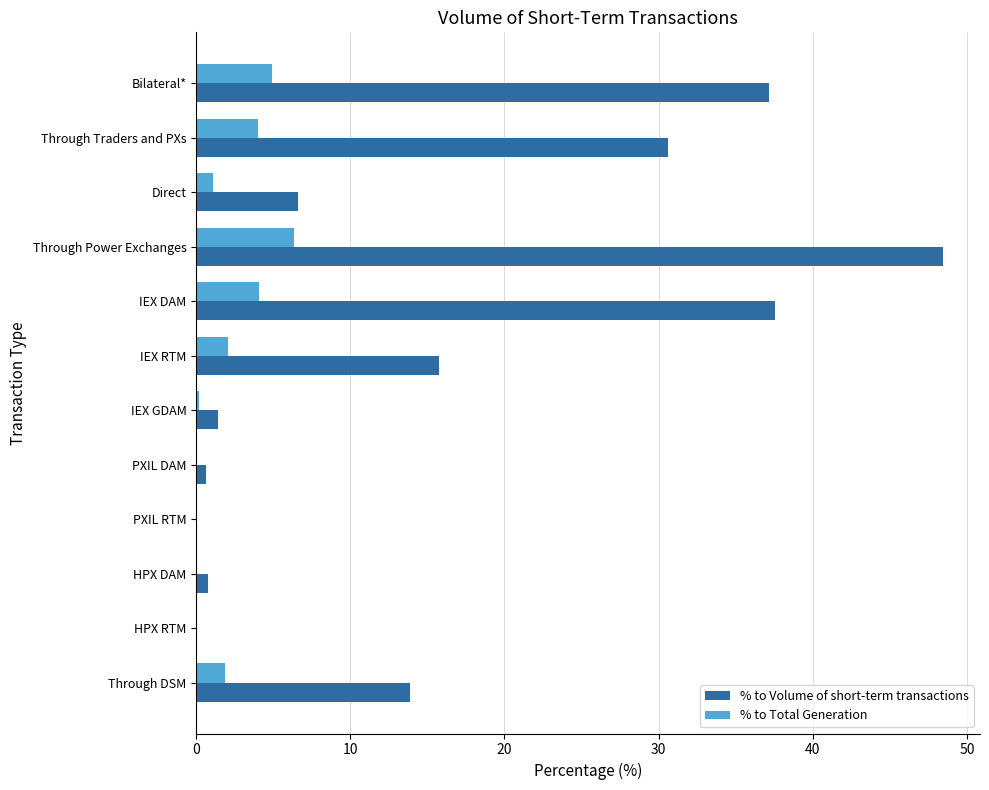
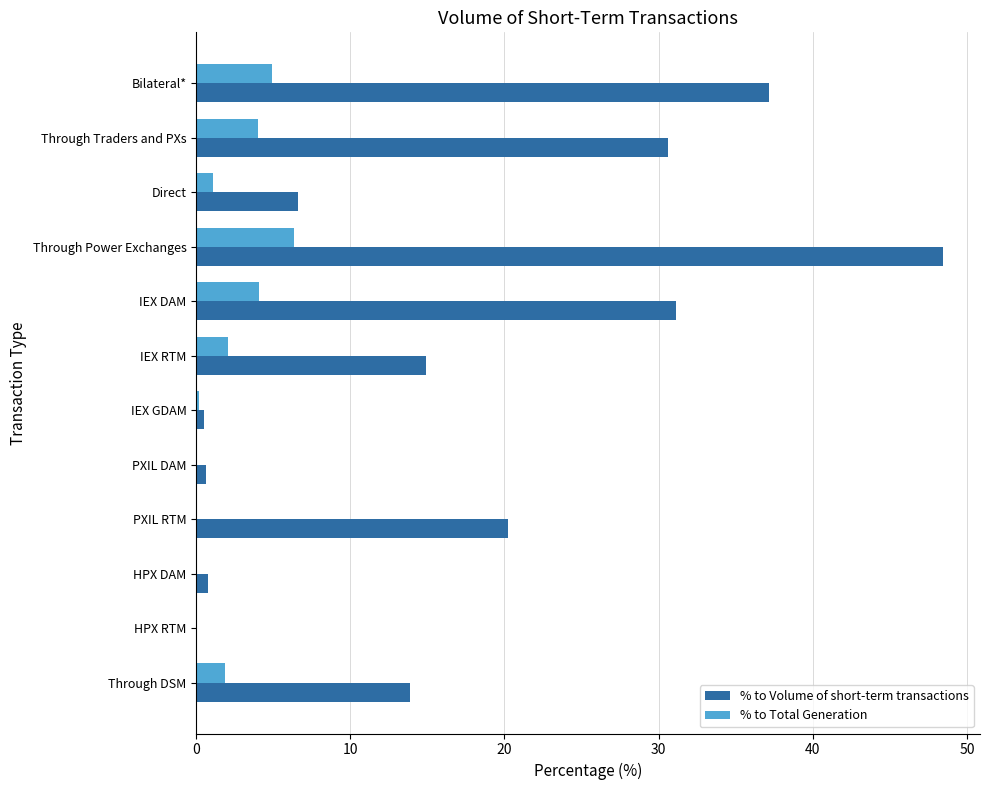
% to Volume of short-term transactions, IEX DAM: 37.5 -> 31.1
% to Volume of short-term transactions, IEX RTM: 15.7 -> 14.9
% to Volume of short-term transactions, IEX GDAM: 1.4 -> 0.5
% to Volume of short-term transactions, PXIL RTM: 0.0 -> 20.2
